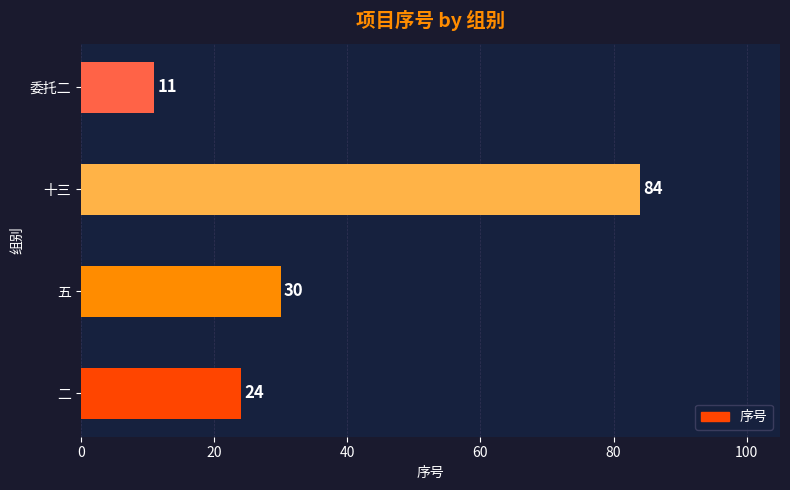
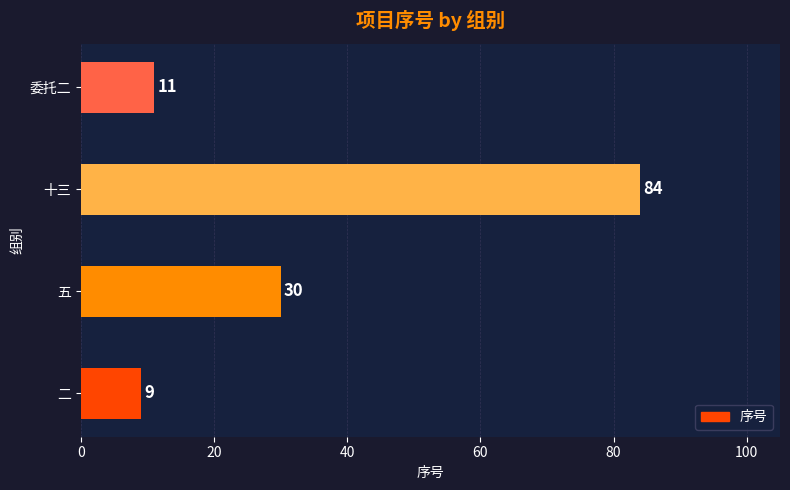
二: 24 -> 9
